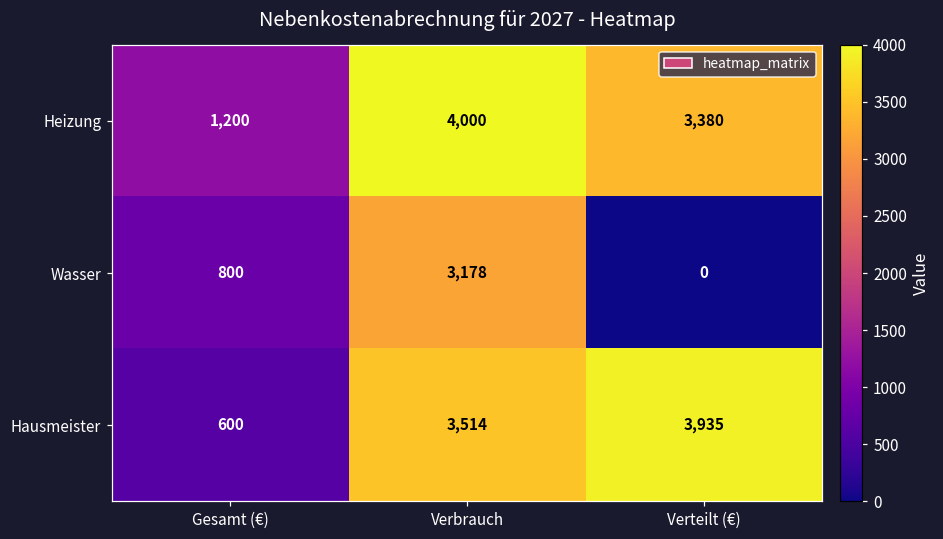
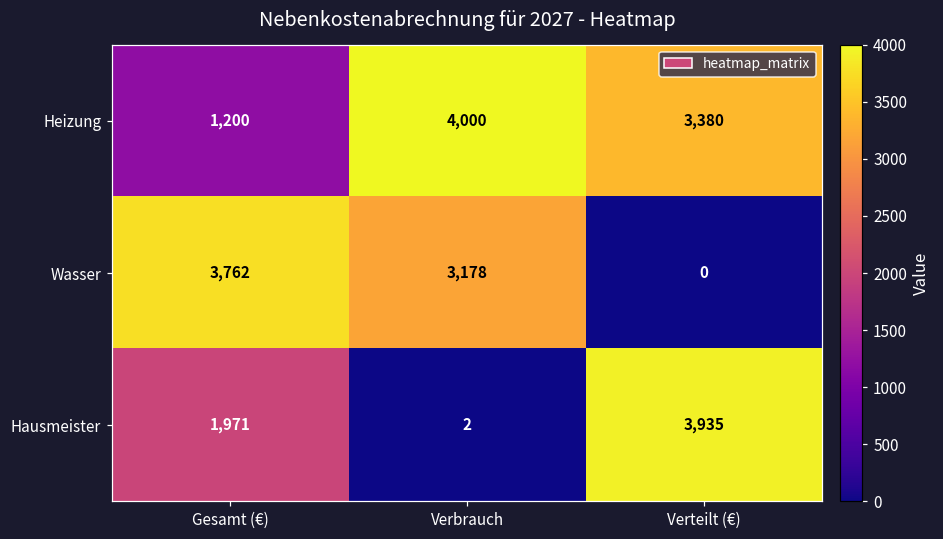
Wasser, Gesamt (€): 800 -> 3,762
Hausmeister, Gesamt (€): 600 -> 1,971
Hausmeister, Verbrauch: 3,514 -> 2
